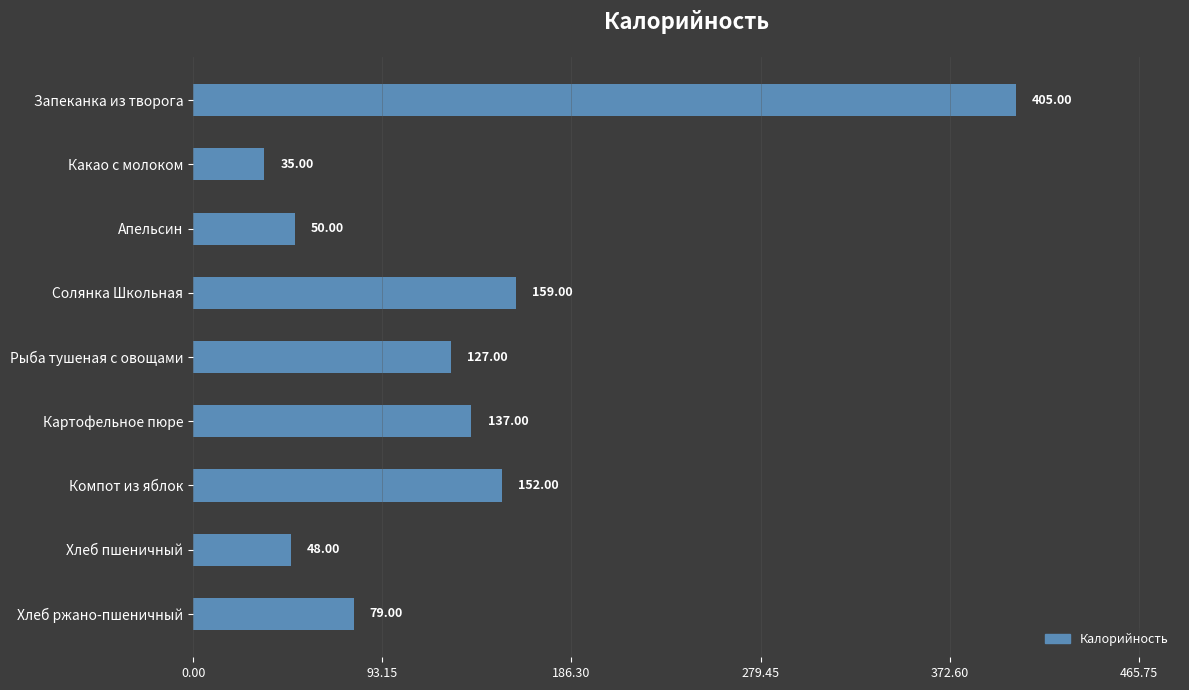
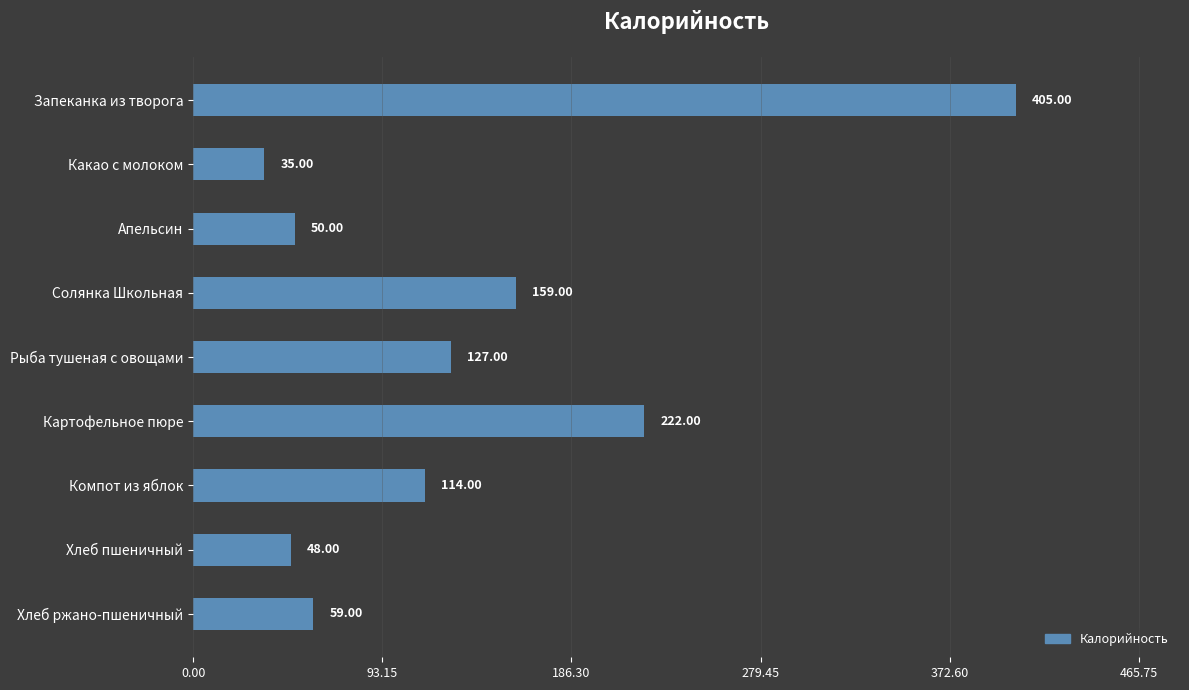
Картофельное пюре: 137.00 -> 222.00
Компот из яблок: 152.00 -> 114.00
Хлеб ржано-пшеничный: 79.00 -> 59.00
